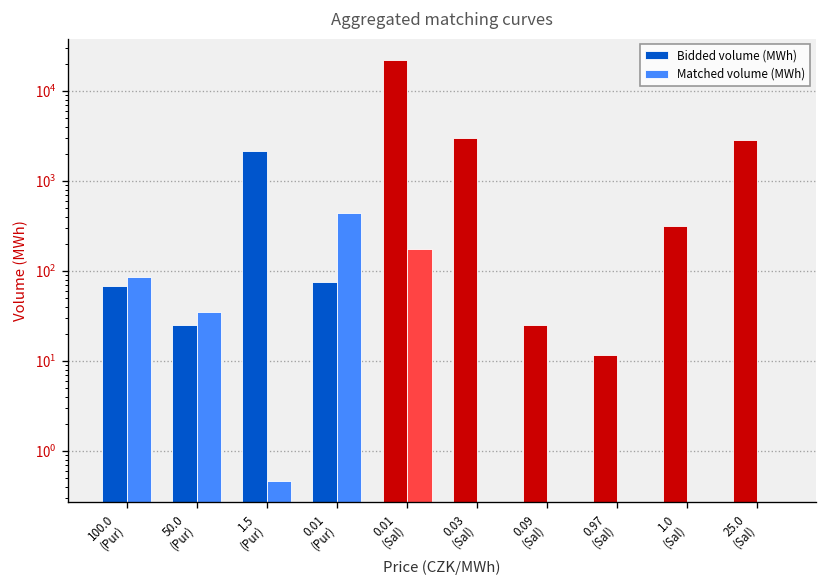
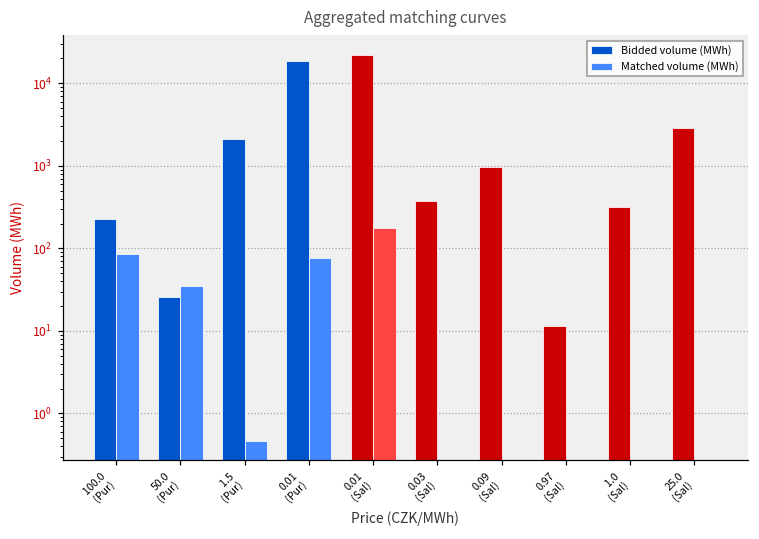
Bidded volume (MWh), 100.0 (Pur): 70 -> 230
Bidded volume (MWh), 0.01 (Pur): 80 -> 18000
Matched volume (MWh), 0.01 (Pur): 400 -> 80
Bidded volume (MWh), 0.03 (Sal): 3000 -> 400
Bidded volume (MWh), 0.09 (Sal): 25 -> 1000
